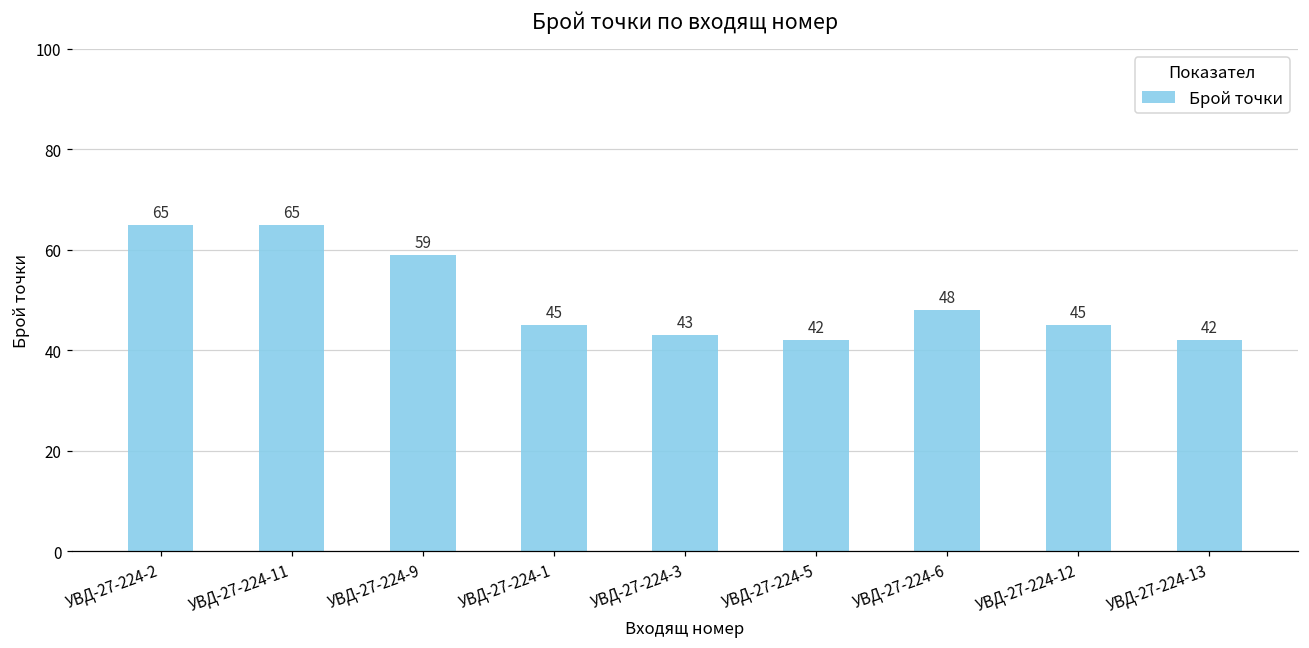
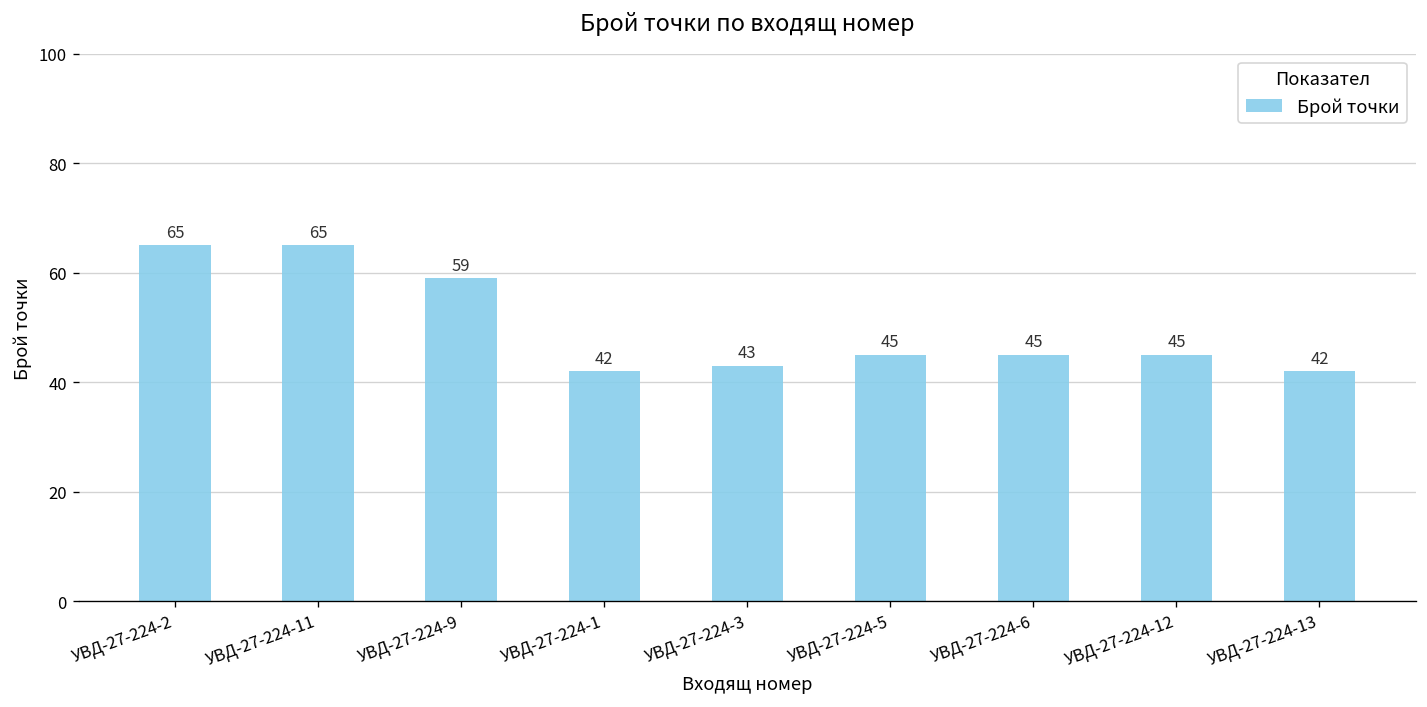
УВД-27-224-1: 45 -> 42
УВД-27-224-5: 42 -> 45
УВД-27-224-6: 48 -> 45
